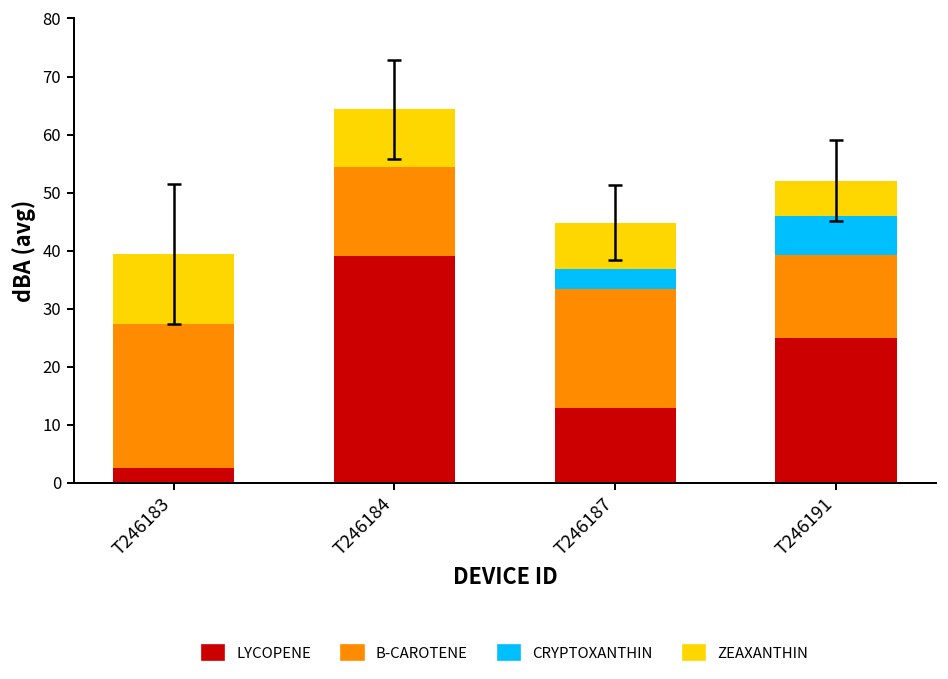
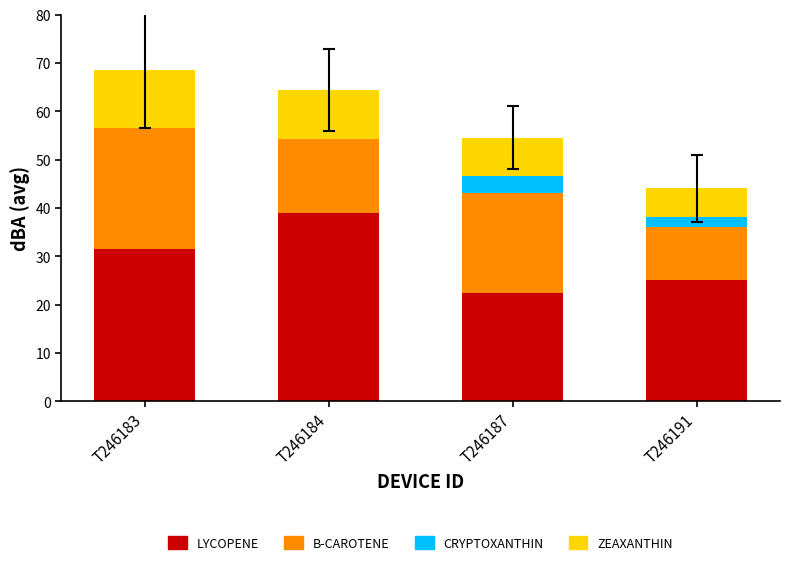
LYCOPENE, T246183: 3 -> 32
LYCOPENE, T246187: 13 -> 23
B-CAROTENE, T246191: 14 -> 11
CRYPTOXANTHIN, T246191: 7 -> 2
